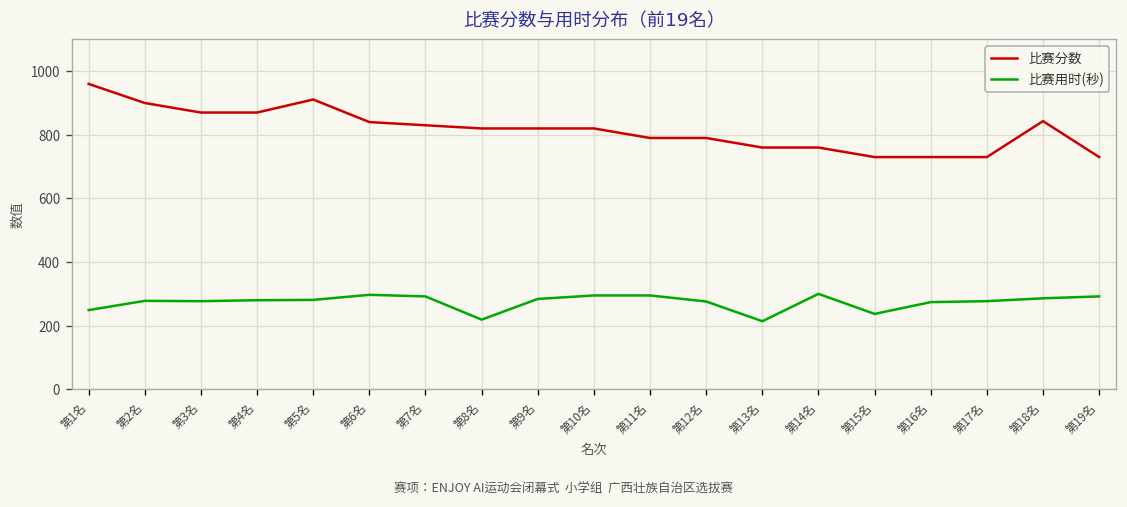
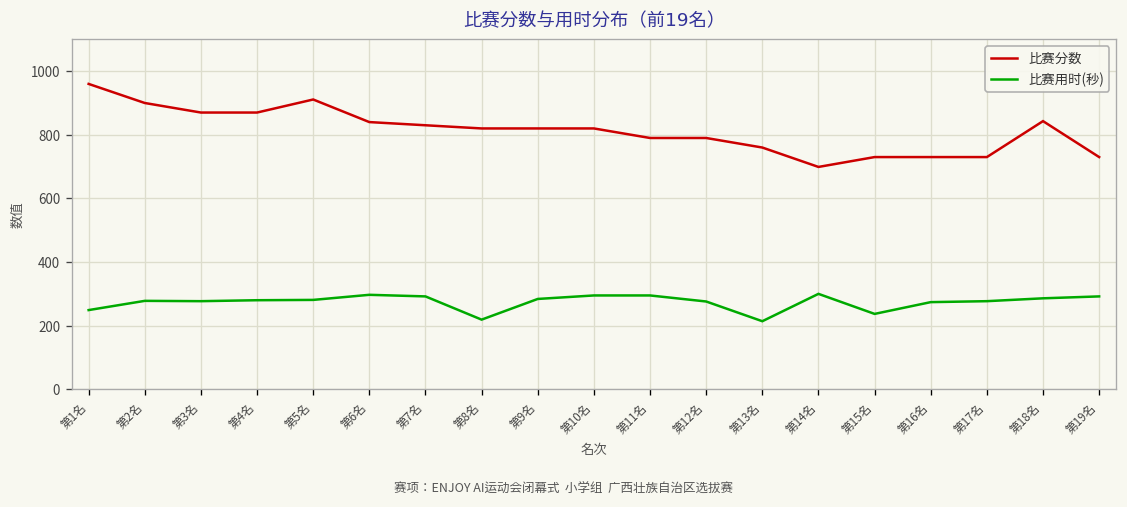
比赛分数, 第14名: 760 -> 700
